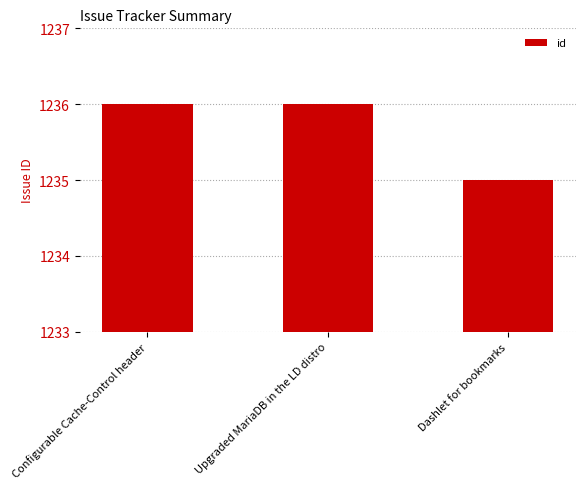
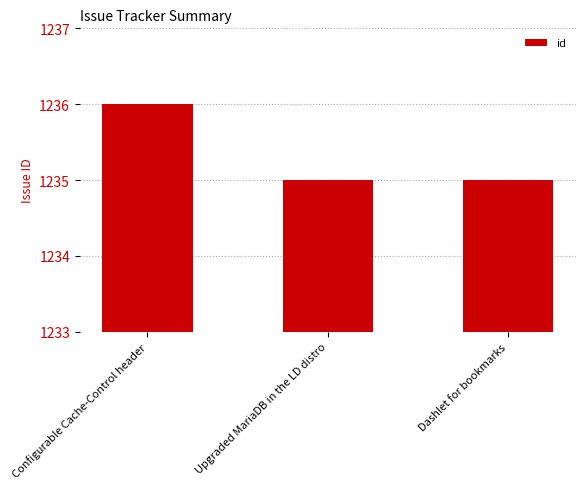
Upgraded MariaDB in the LD distro: 1236 -> 1235
